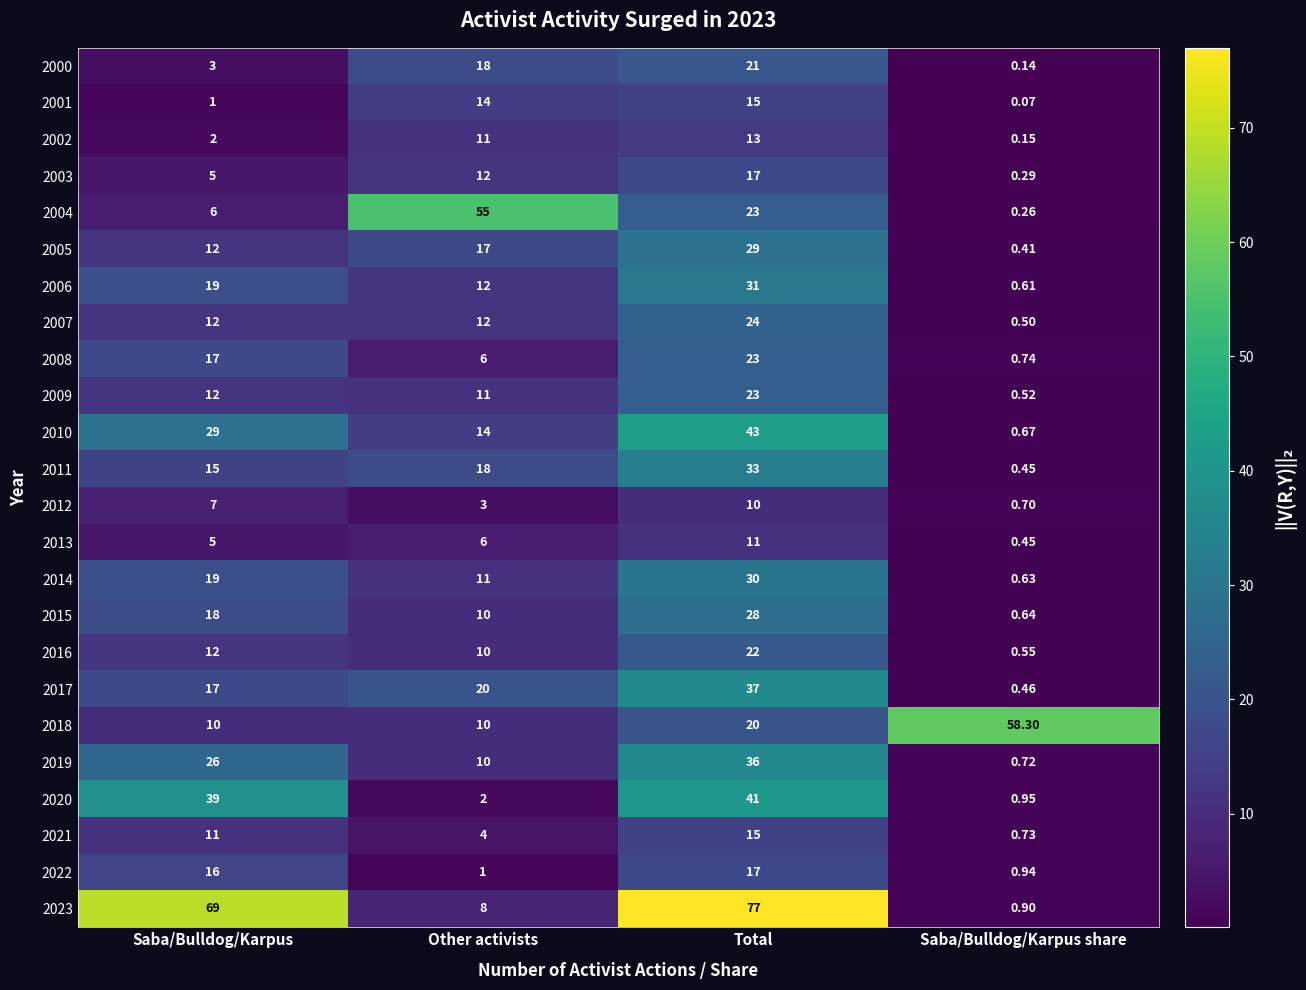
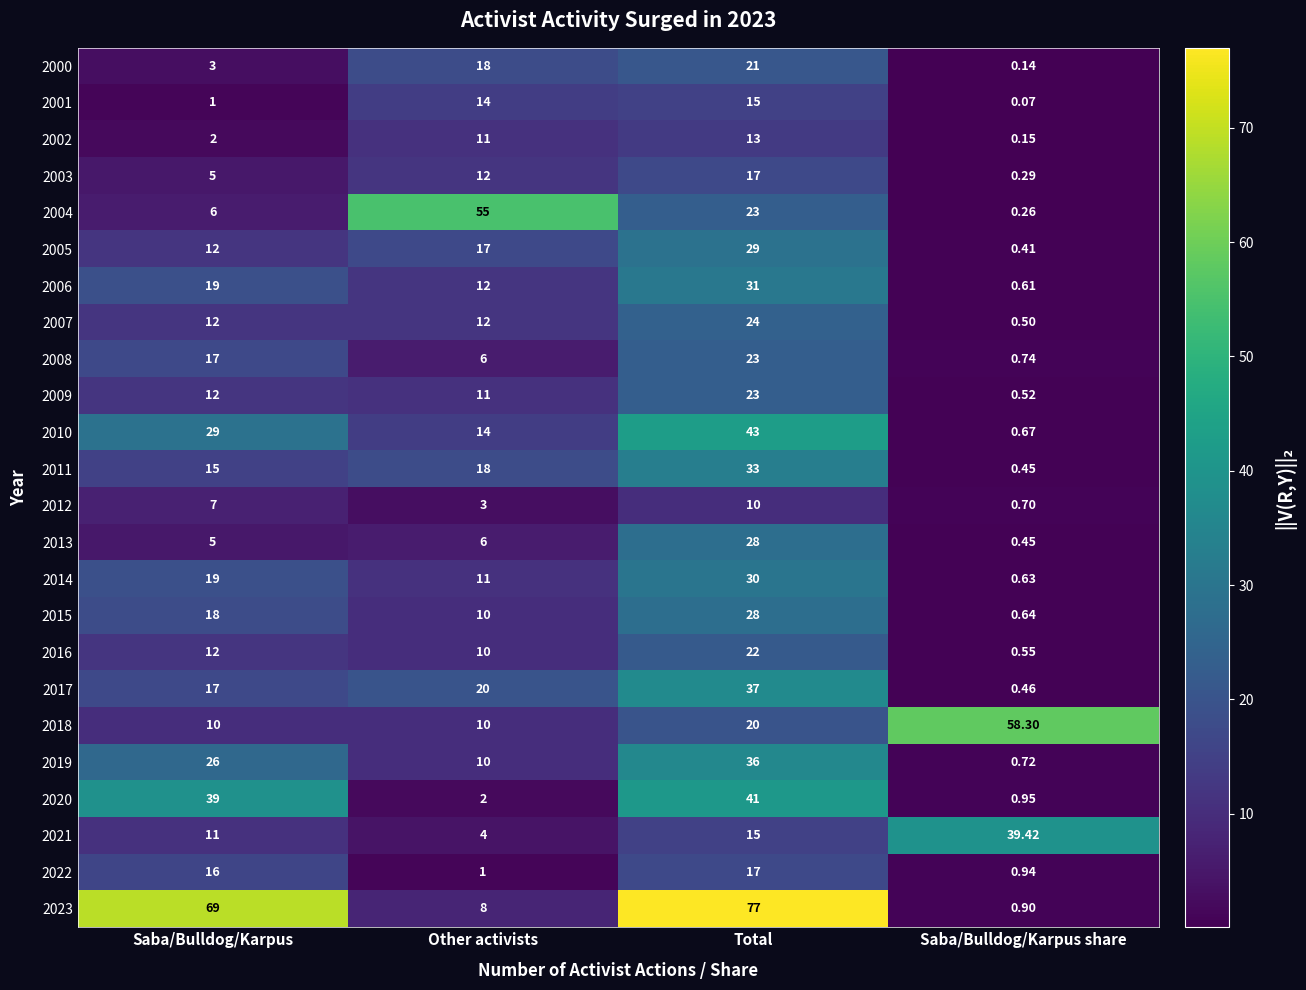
2013, Total: 11 -> 28
2021, Saba/Bulldog/Karpus share: 0.73 -> 39.42
